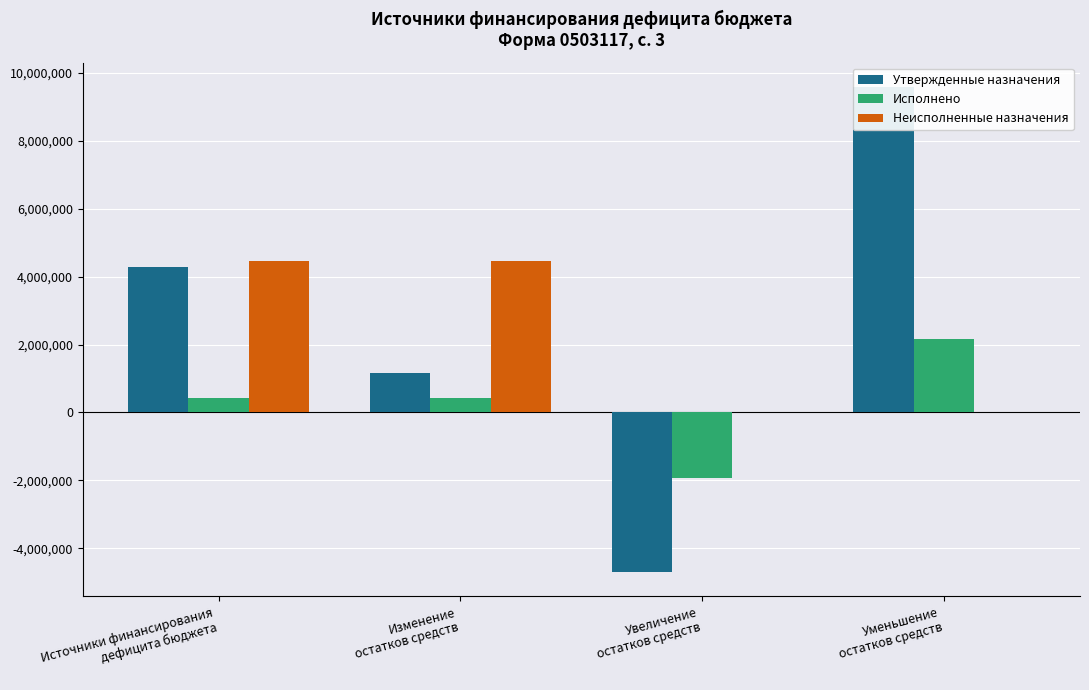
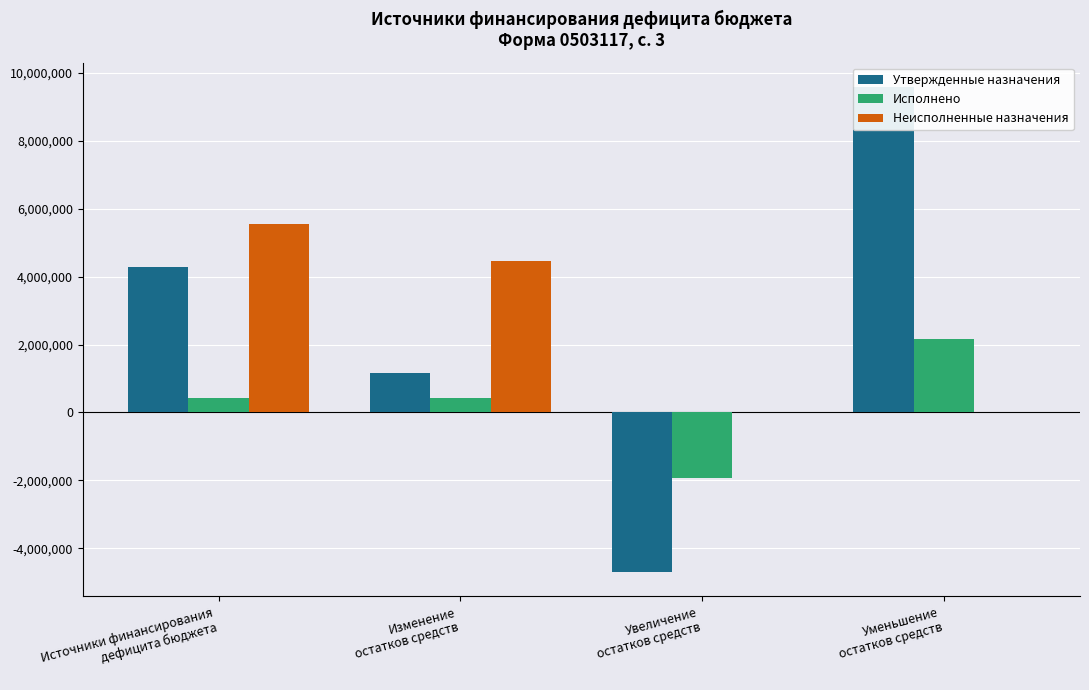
Неисполненные назначения, Источники финансирования дефицита бюджета: 4,500,000 -> 5,600,000
